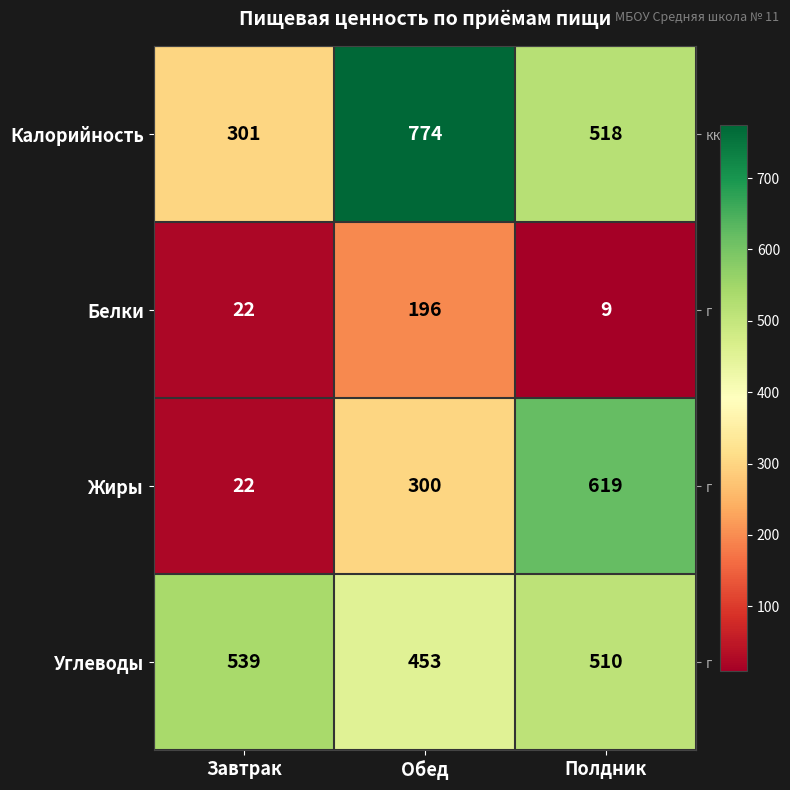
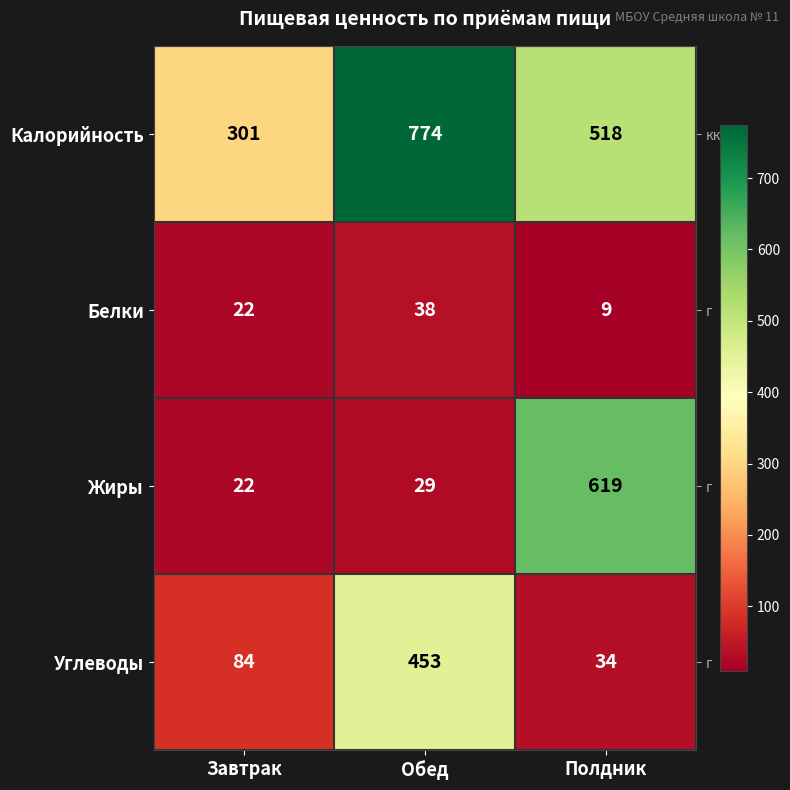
Белки, Обед: 196 -> 38
Жиры, Обед: 300 -> 29
Углеводы, Завтрак: 539 -> 84
Углеводы, Полдник: 510 -> 34
